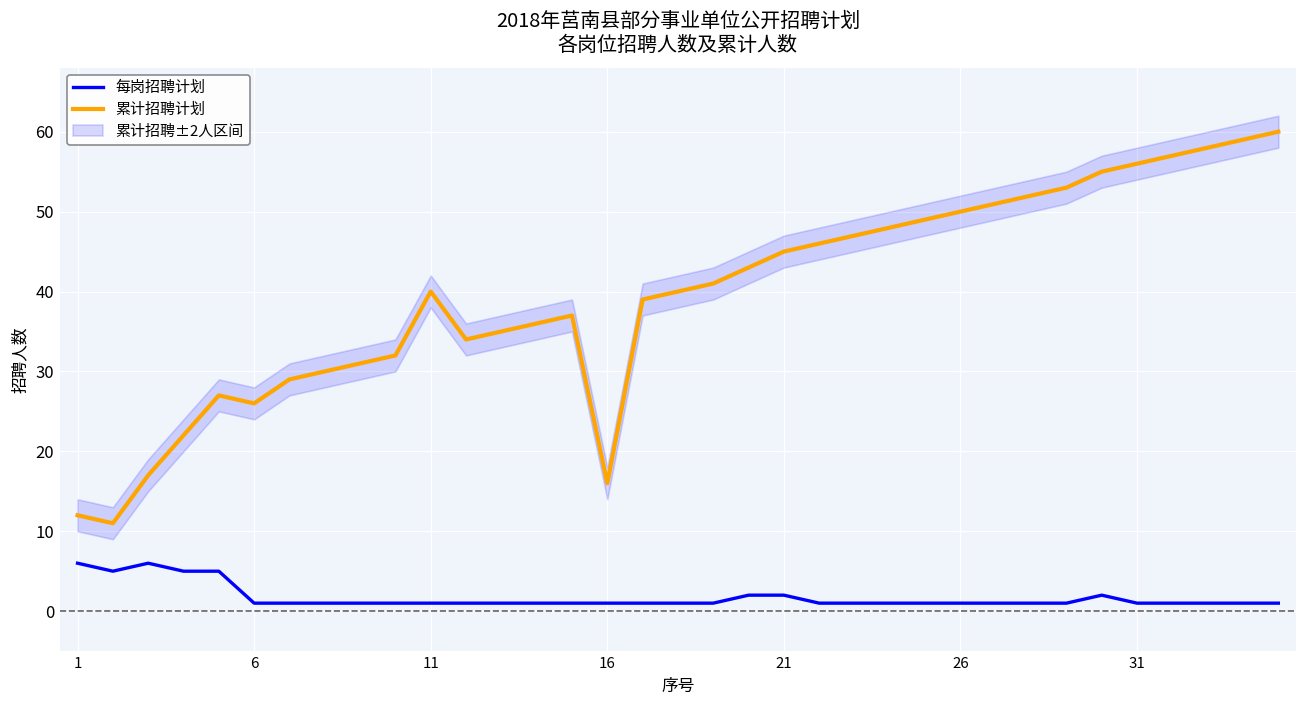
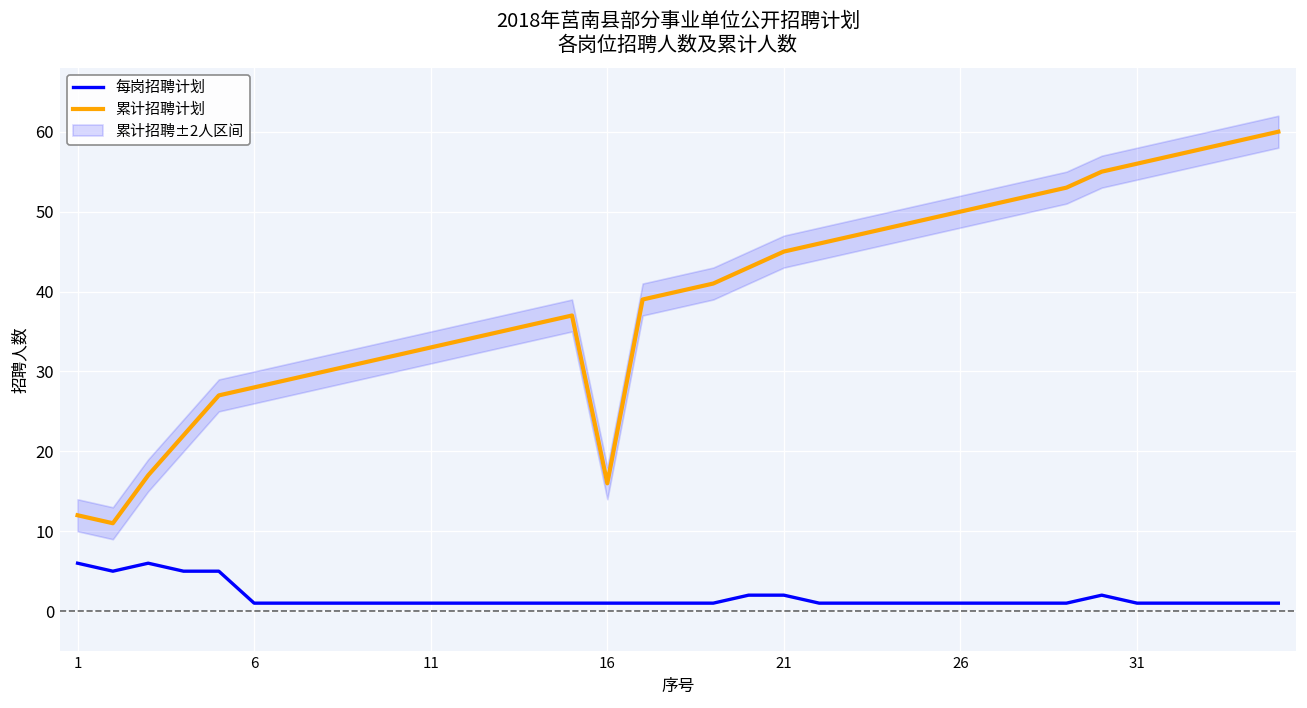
累计招聘计划, 6: 26 -> 28
累计招聘计划, 11: 40 -> 33
